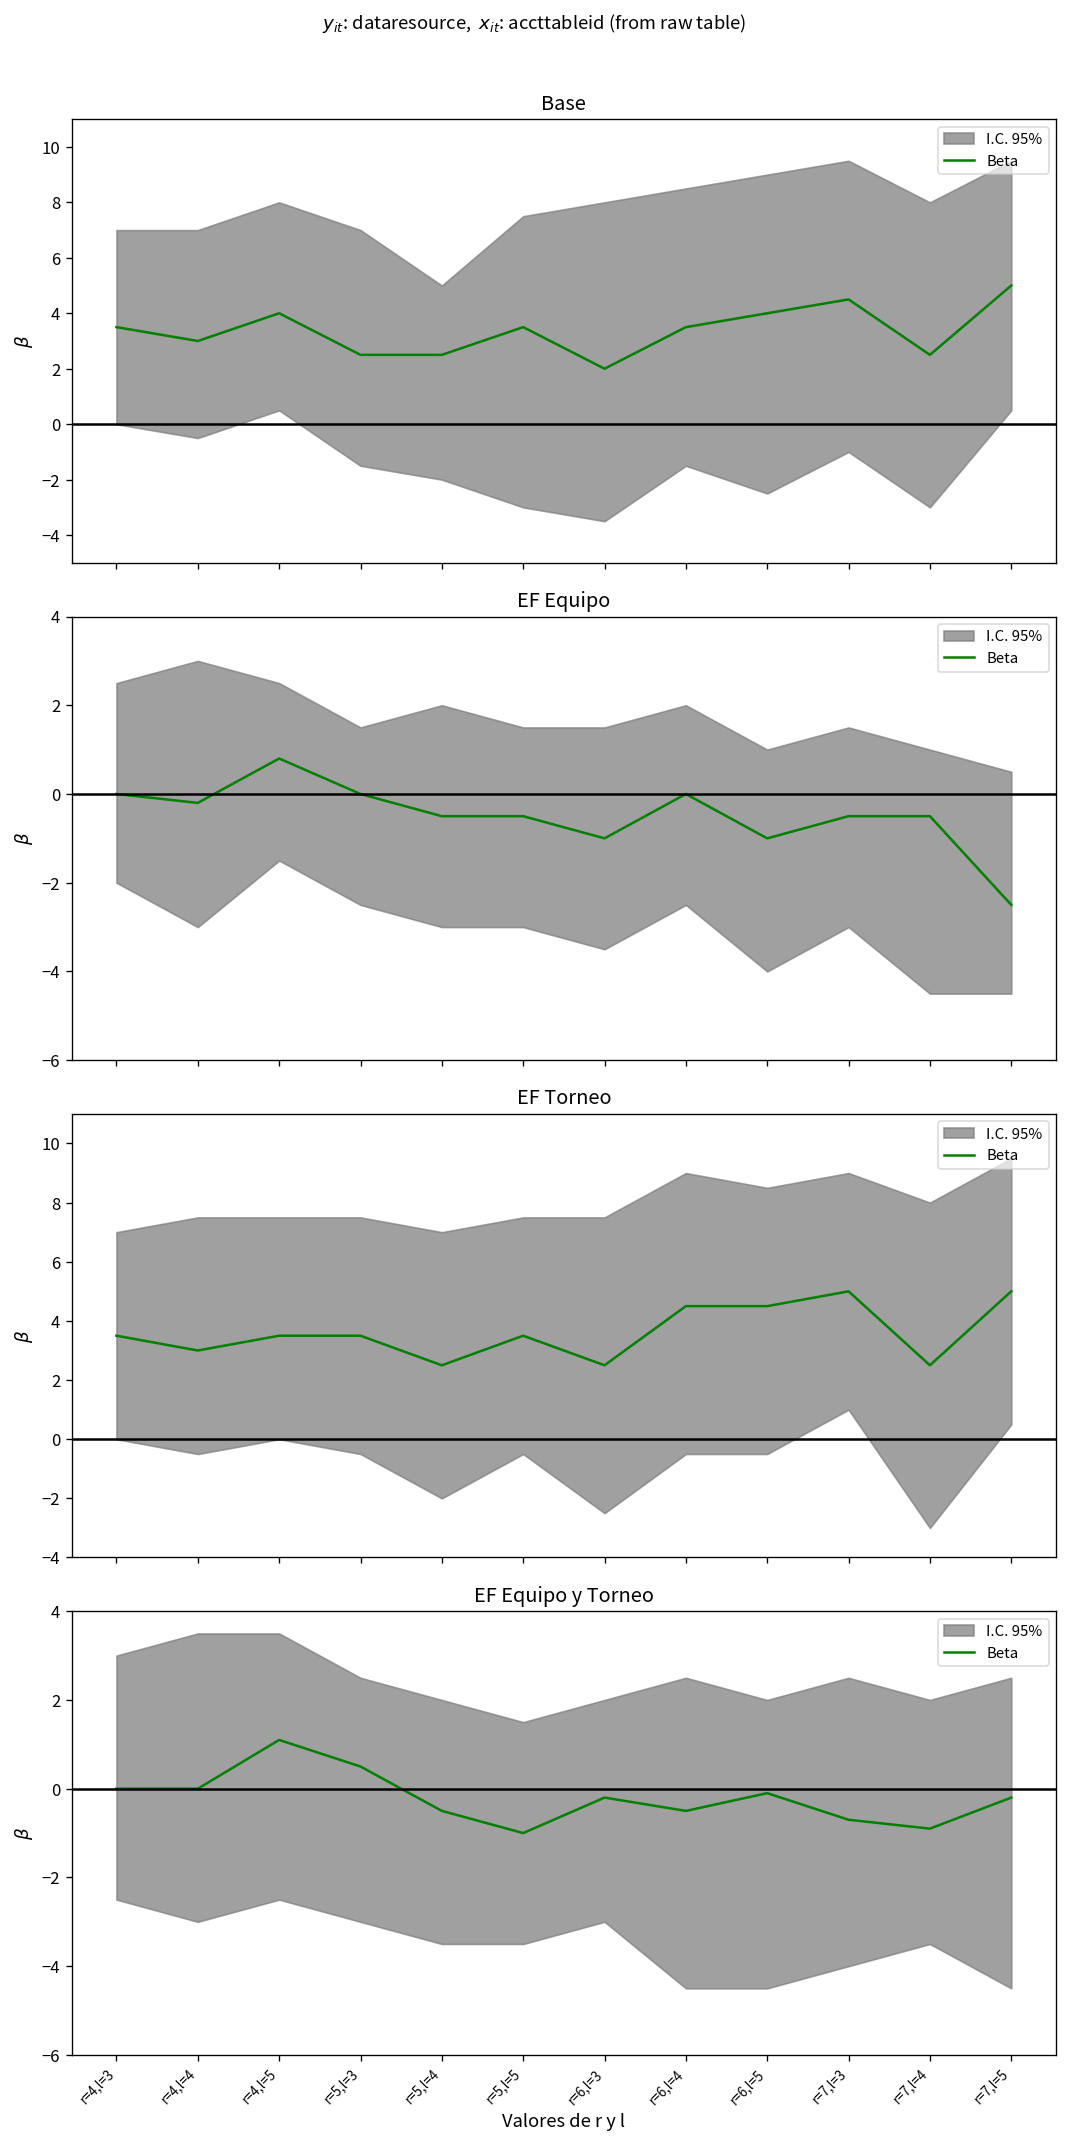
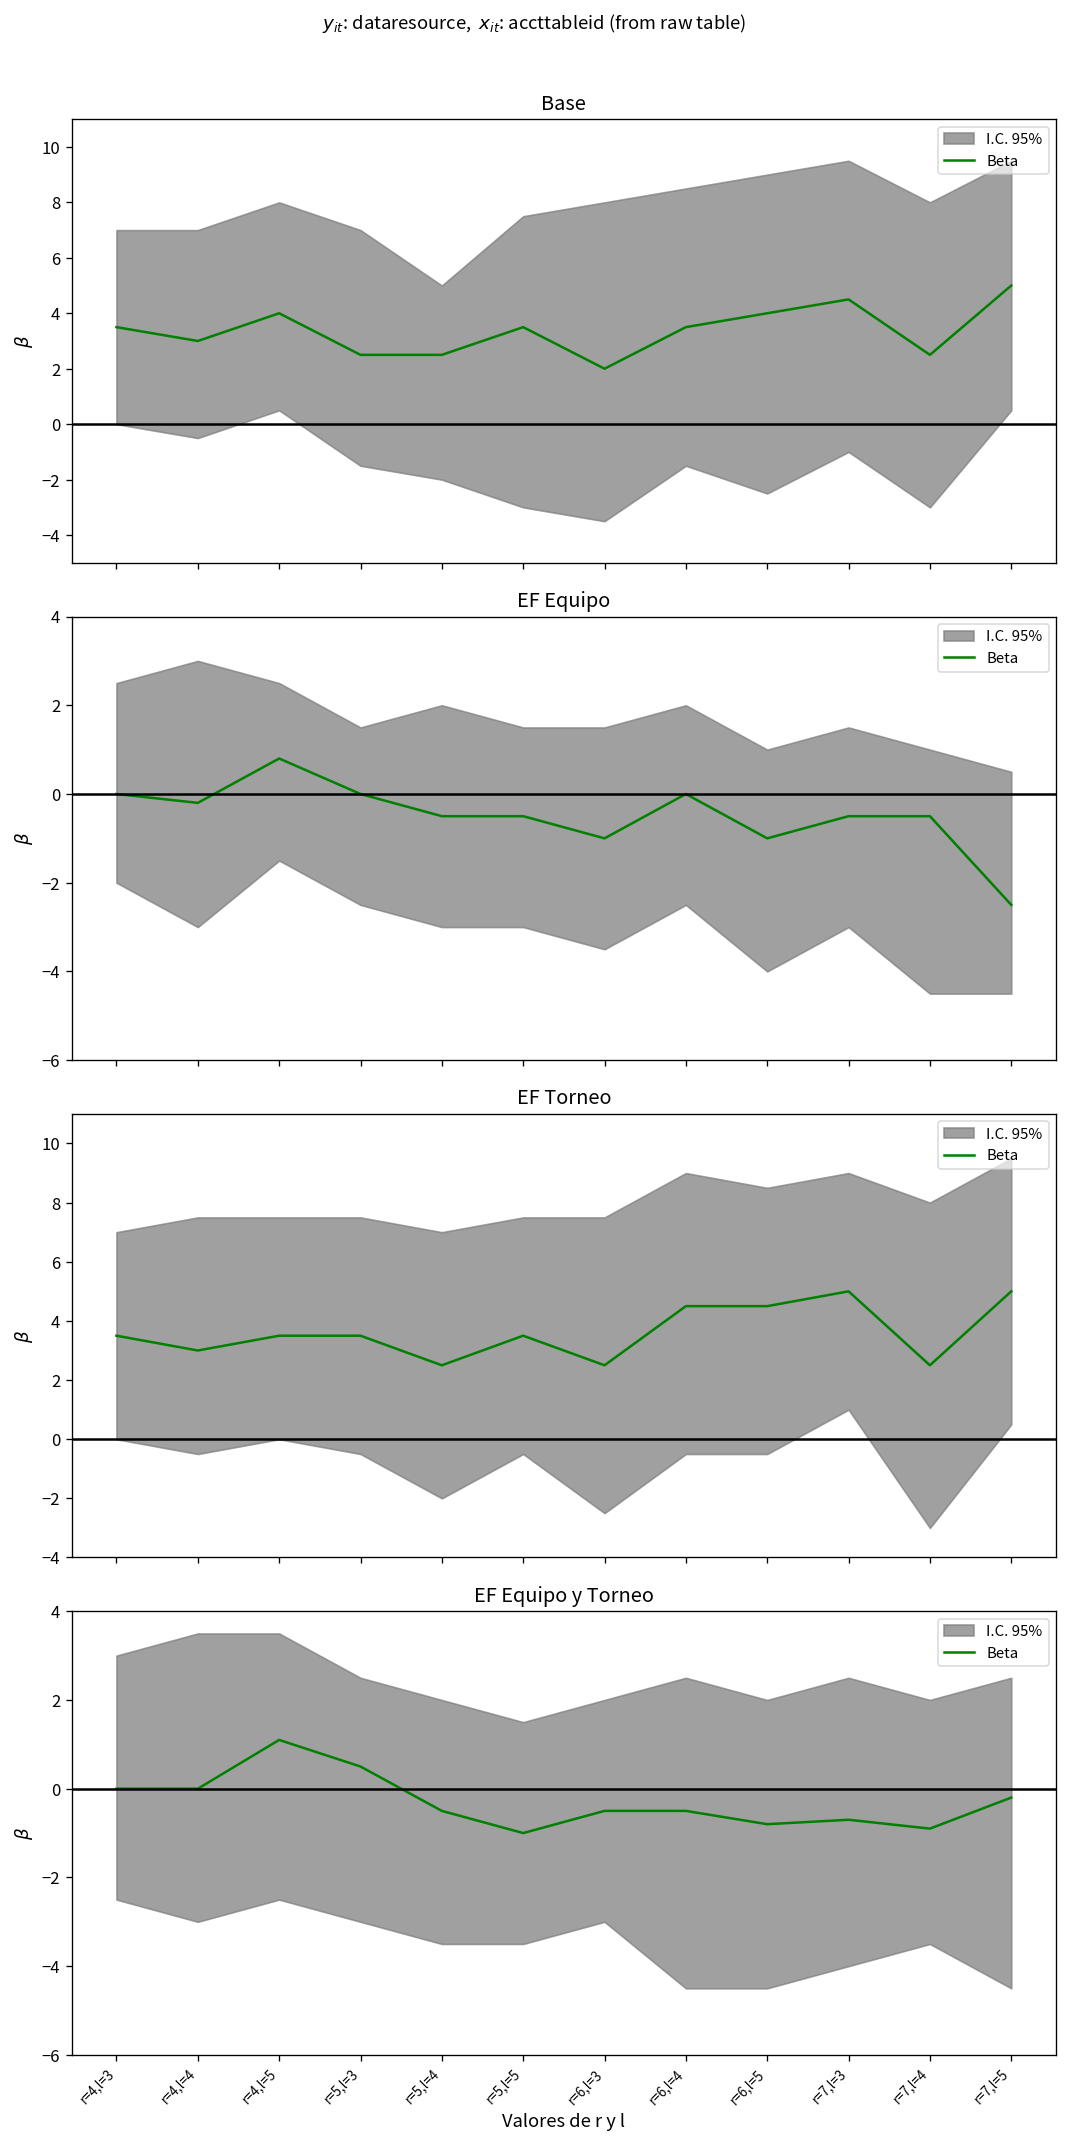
EF Equipo y Torneo, Beta, r=6,l=3: -0.2 -> -0.5
EF Equipo y Torneo, Beta, r=6,l=5: -0.1 -> -0.8
